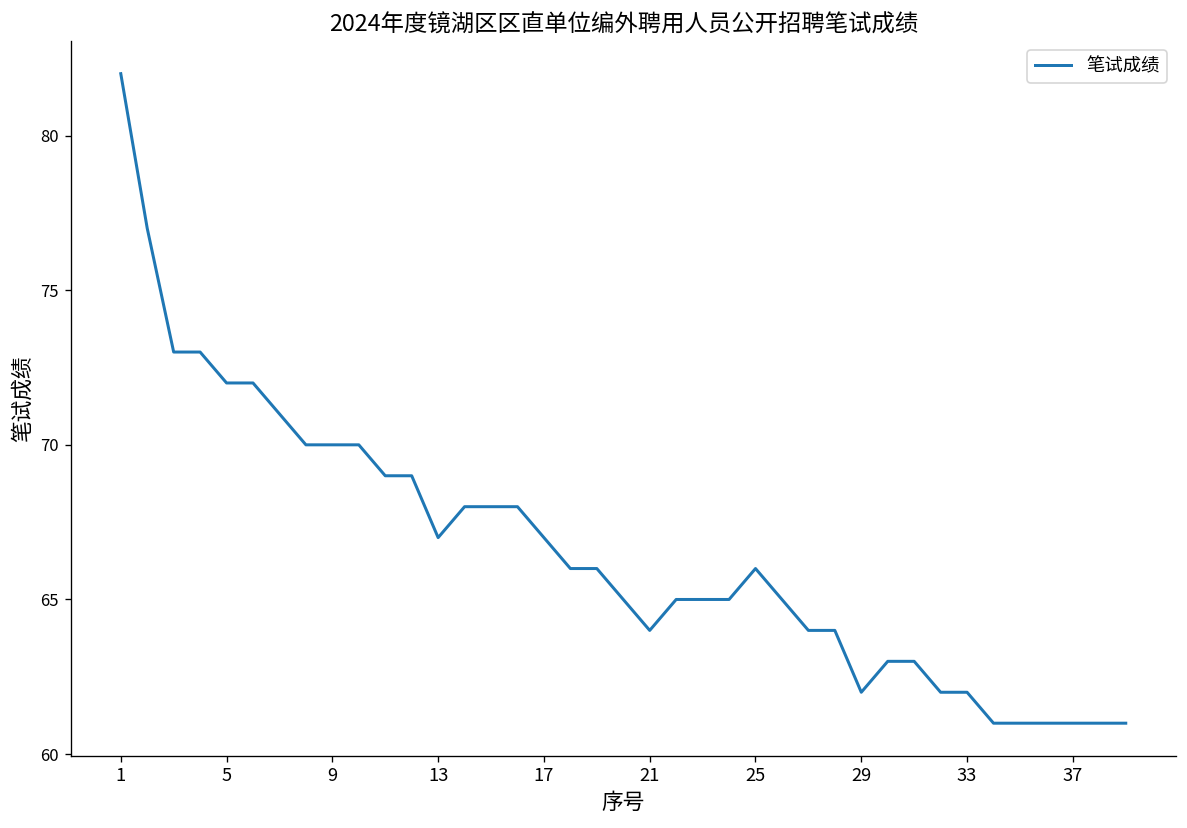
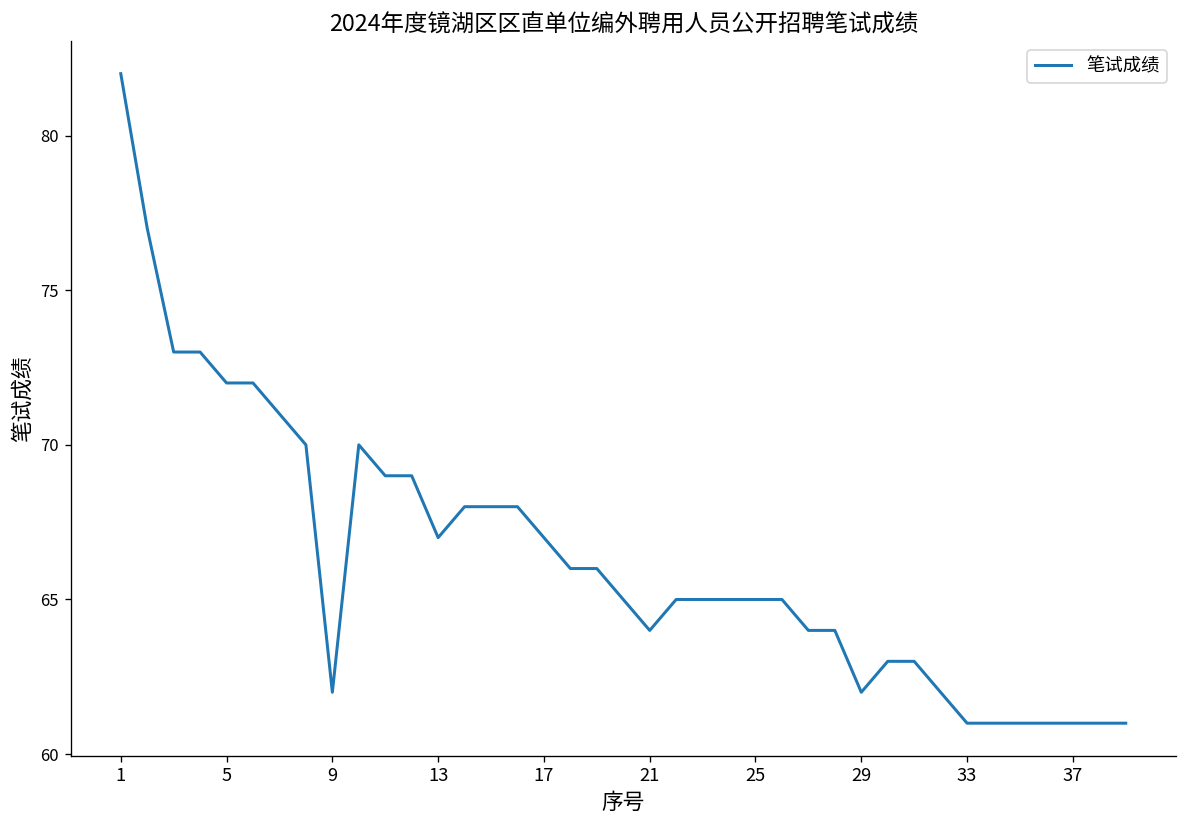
9: 70 -> 62
25: 66 -> 65
33: 62 -> 61
